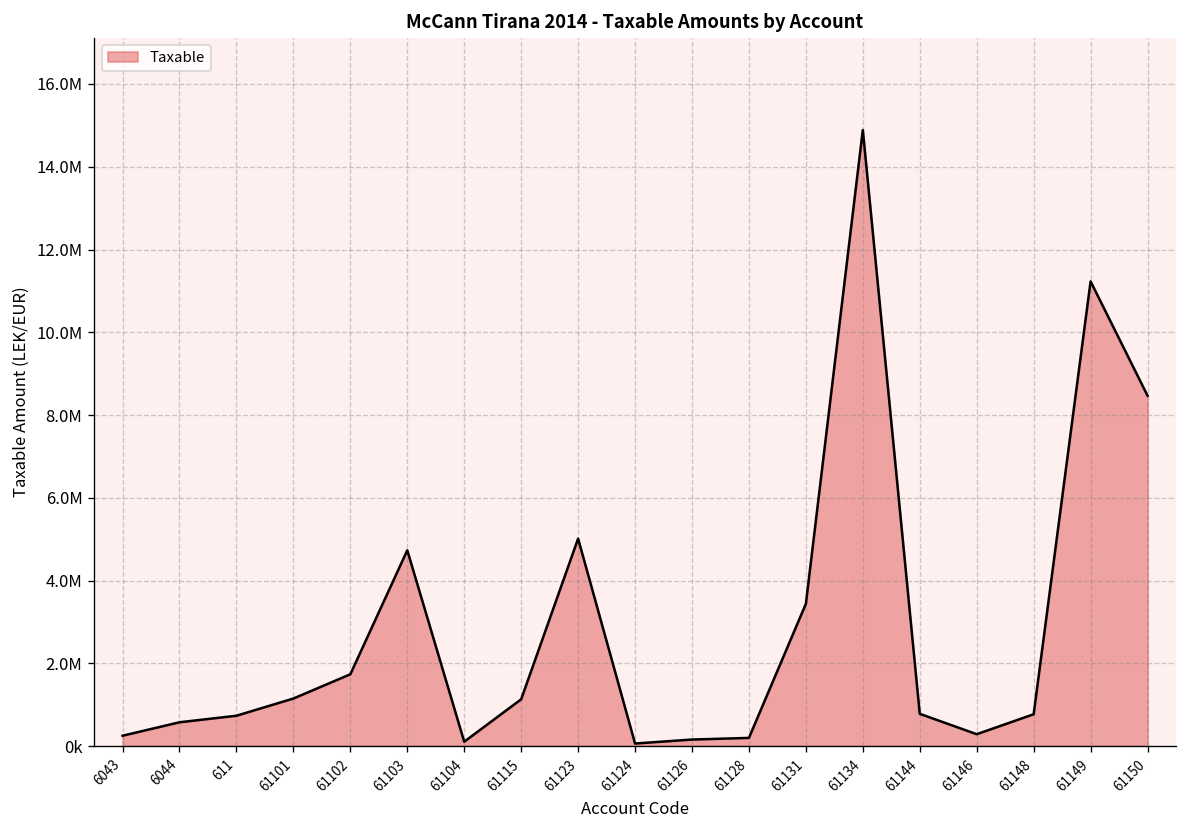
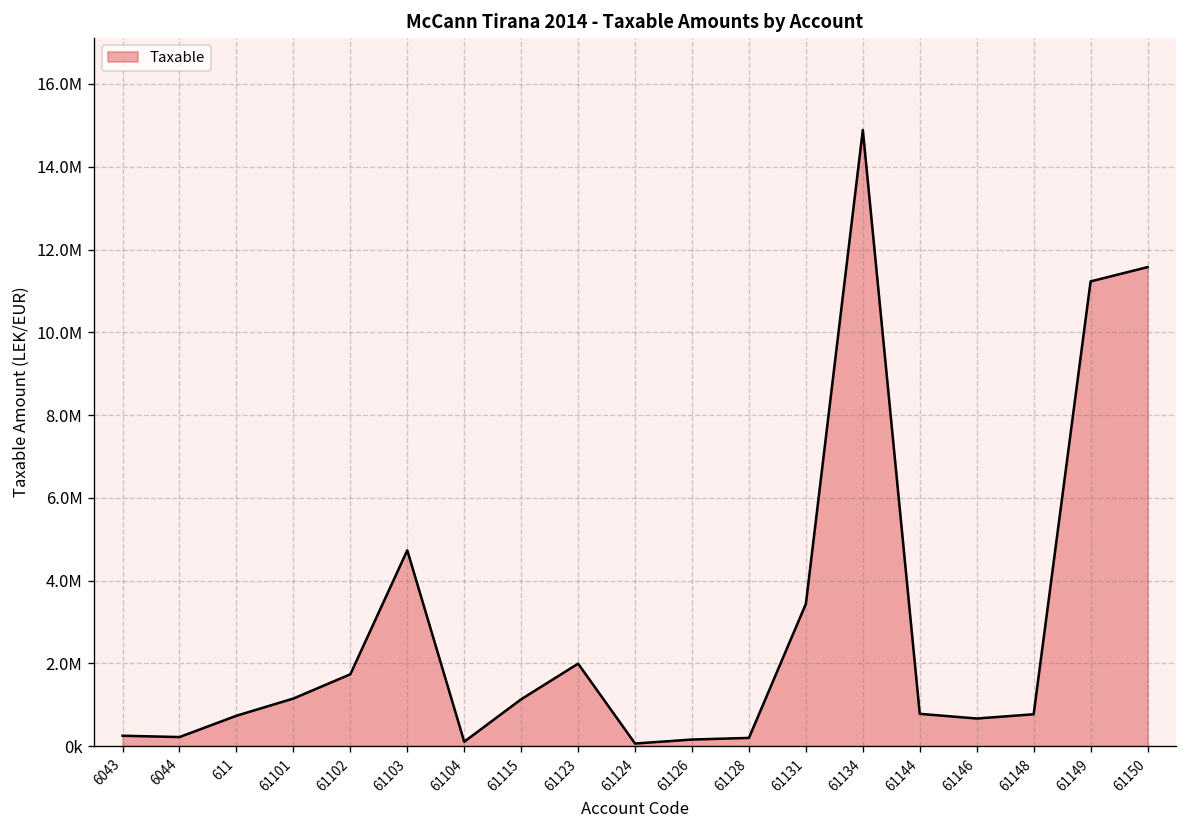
6044: 600000 -> 200000
61123: 5000000 -> 2000000
61146: 300000 -> 700000
61150: 8500000 -> 11600000
